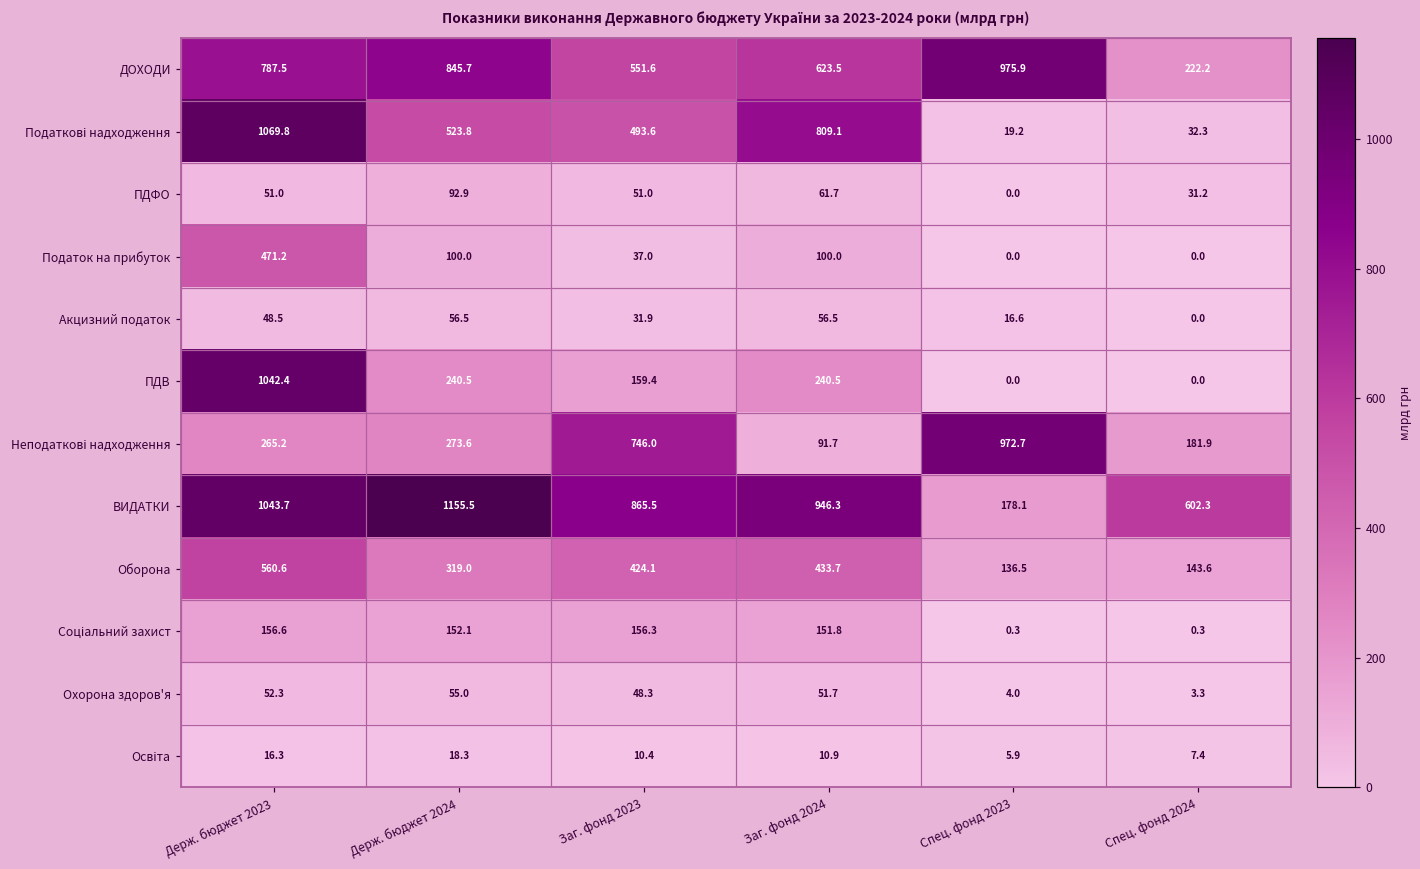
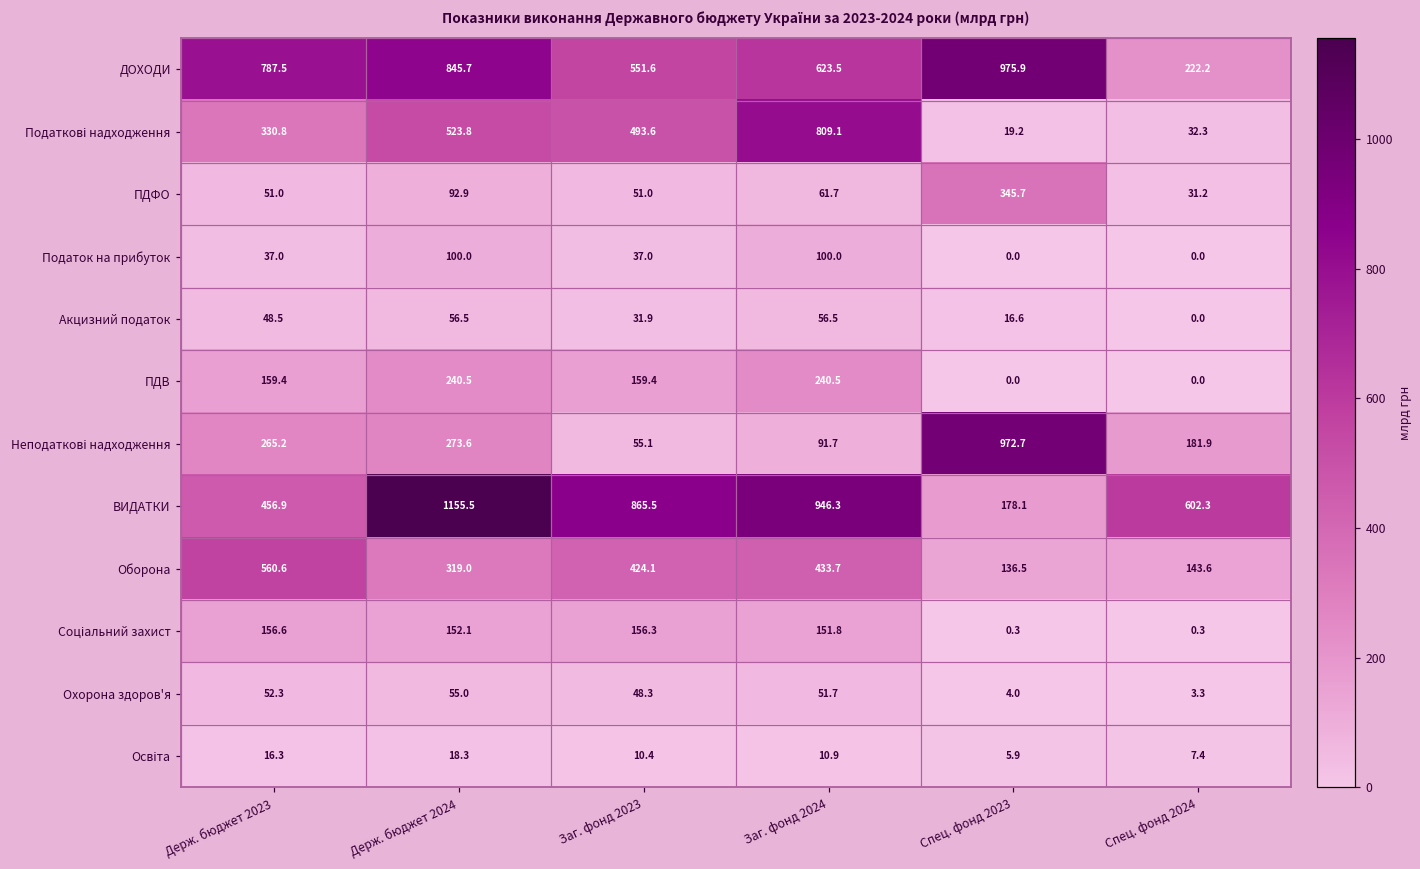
Податкові надходження, Держ. бюджет 2023: 1069.8 -> 330.8
ПДФО, Спец. фонд 2023: 0.0 -> 345.7
Податок на прибуток, Держ. бюджет 2023: 471.2 -> 37.0
ПДВ, Держ. бюджет 2023: 1042.4 -> 159.4
Неподаткові надходження, Заг. фонд 2023: 746.0 -> 55.1
ВИДАТКИ, Держ. бюджет 2023: 1043.7 -> 456.9
